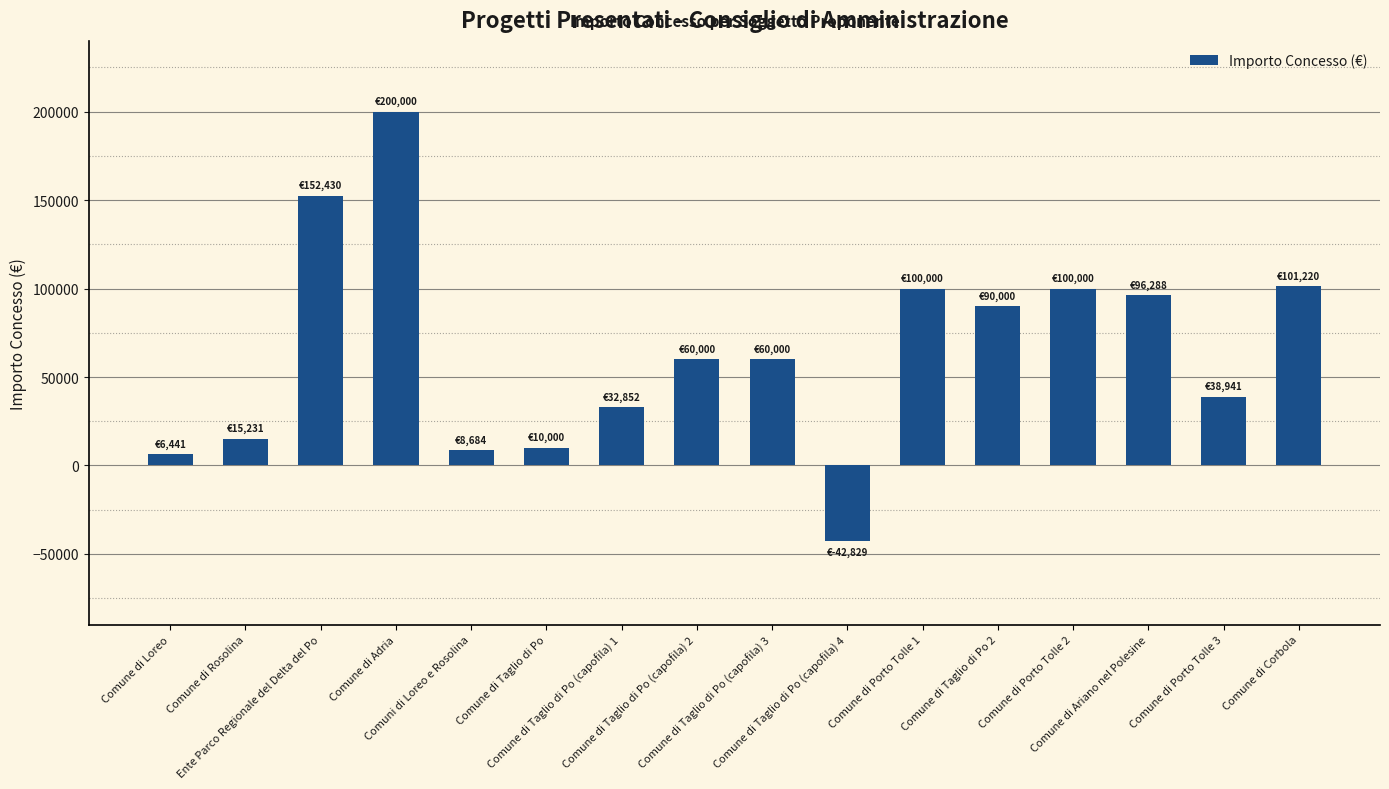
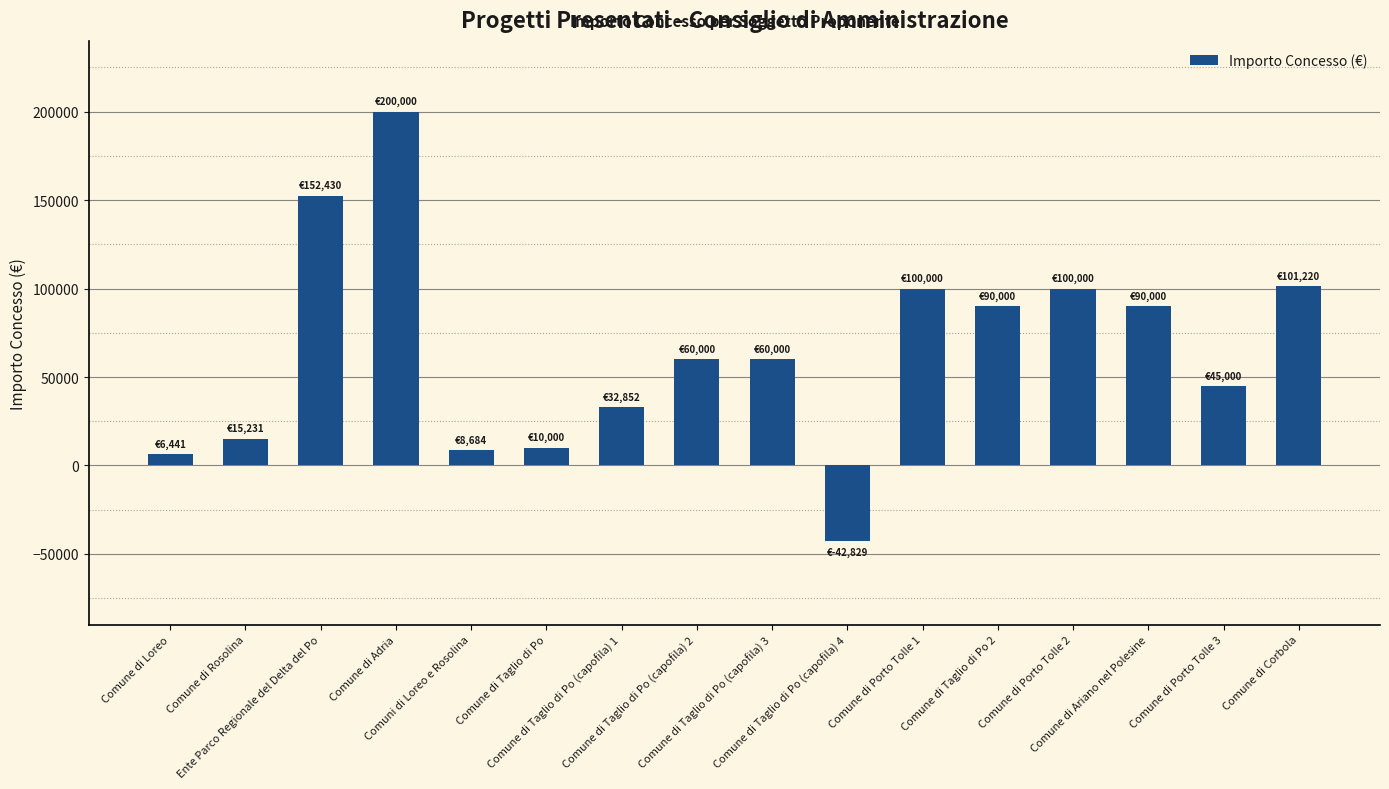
Comune di Ariano nel Polesine: €96,288 -> €90,000
Comune di Porto Tolle 3: €38,941 -> €45,000
